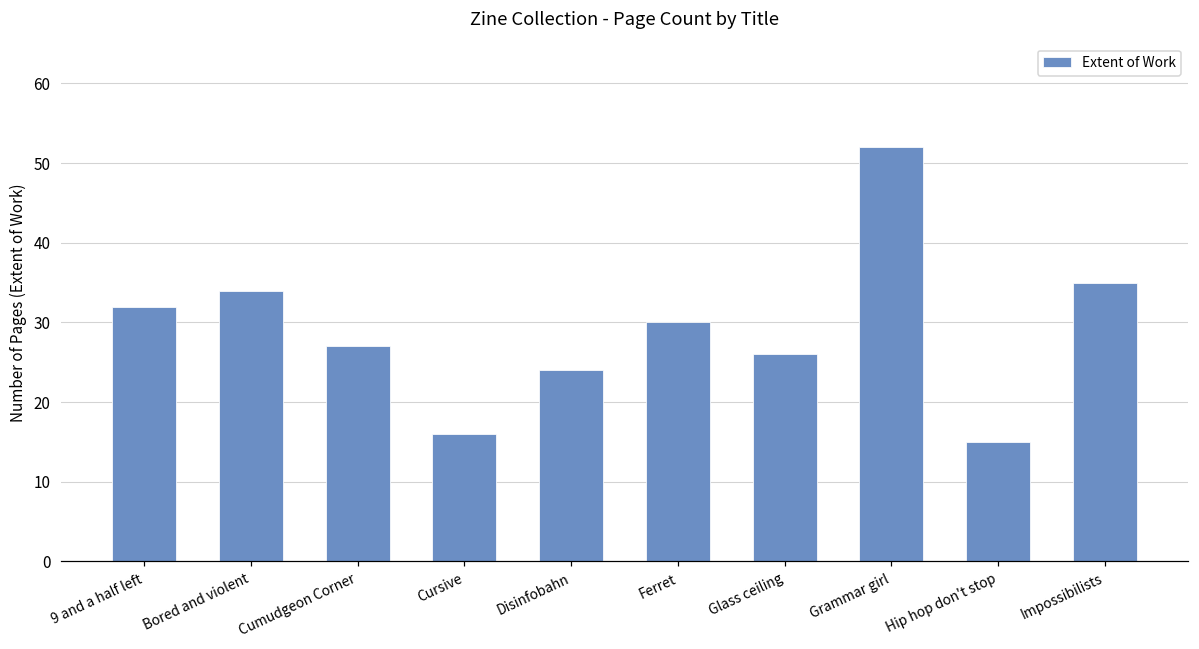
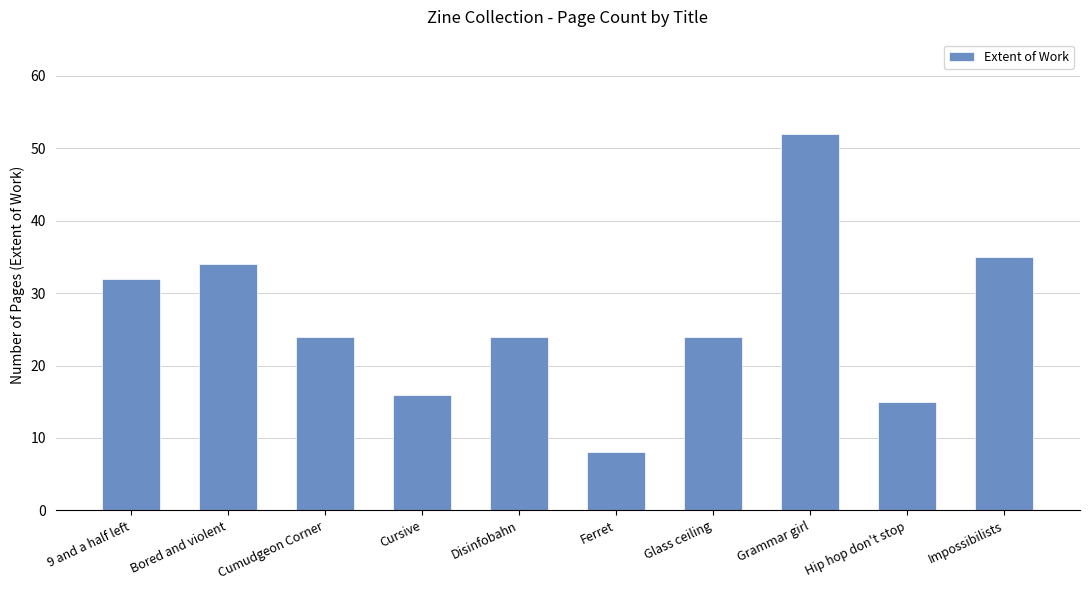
Cumudgeon Corner: 27 -> 24
Ferret: 30 -> 8
Glass ceiling: 26 -> 24
